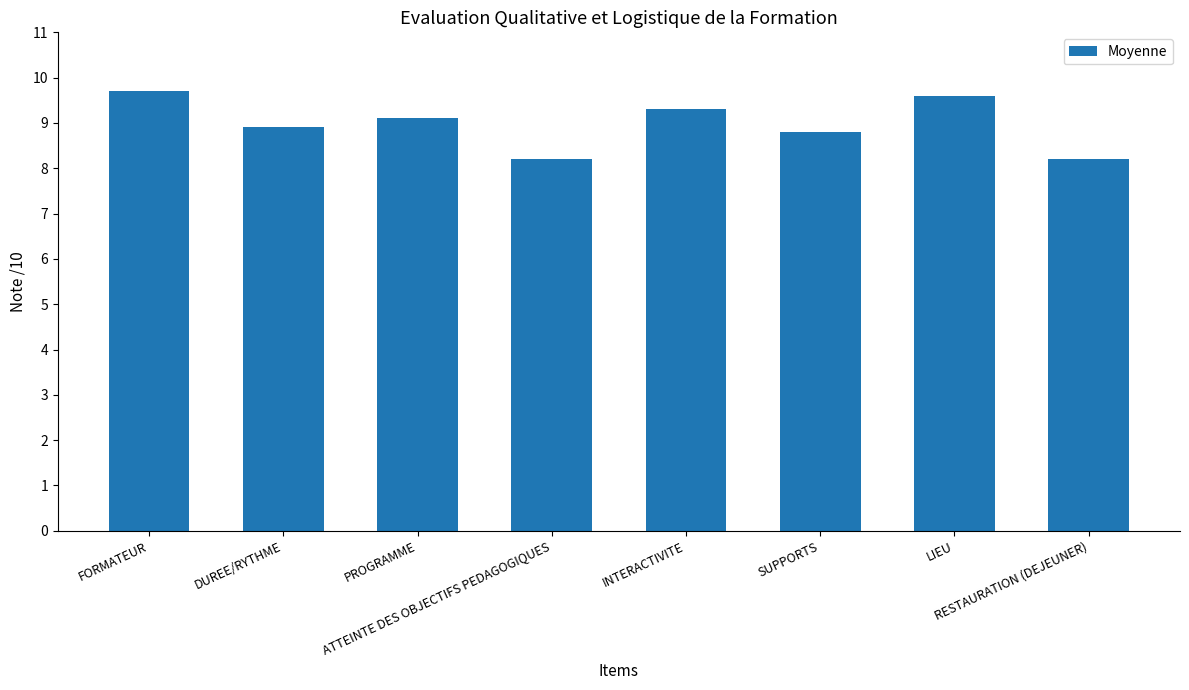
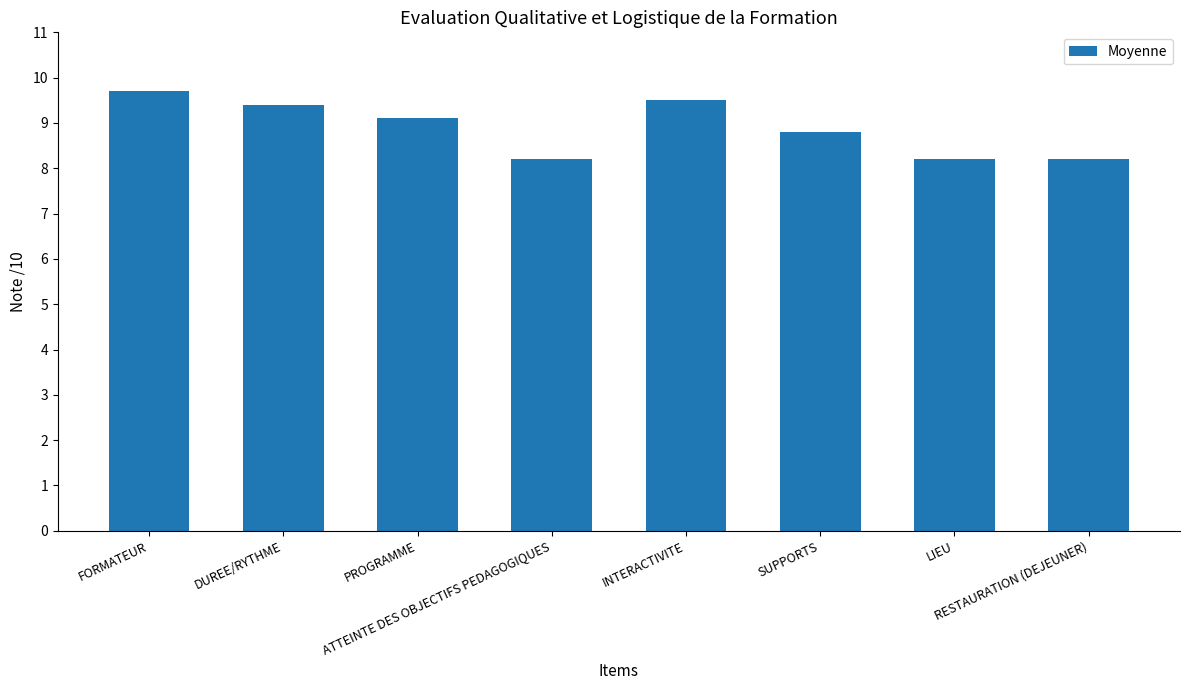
DUREE/RYTHME: 8.9 -> 9.4
INTERACTIVITE: 9.3 -> 9.5
LIEU: 9.6 -> 8.2
